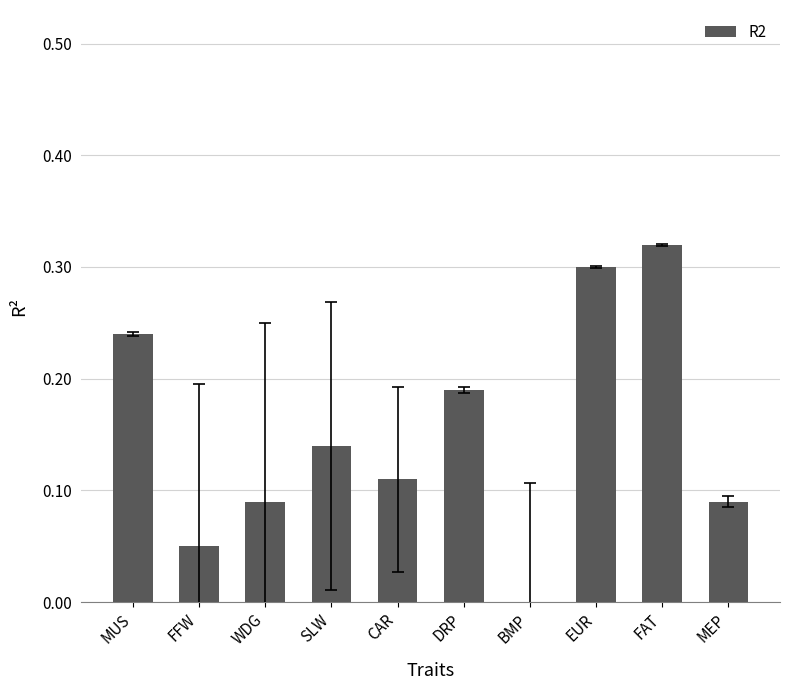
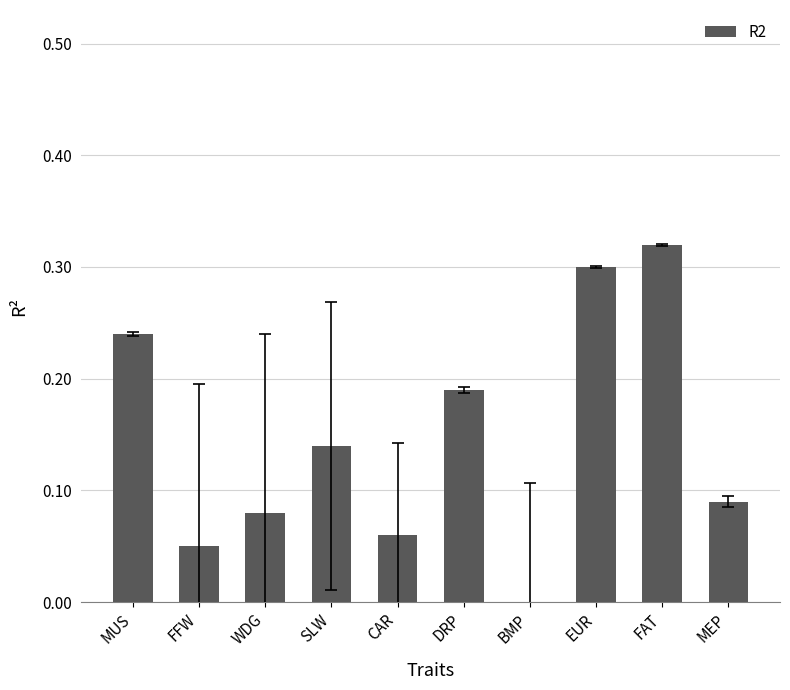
R2, WDG: 0.09 -> 0.08
R2, CAR: 0.11 -> 0.06
